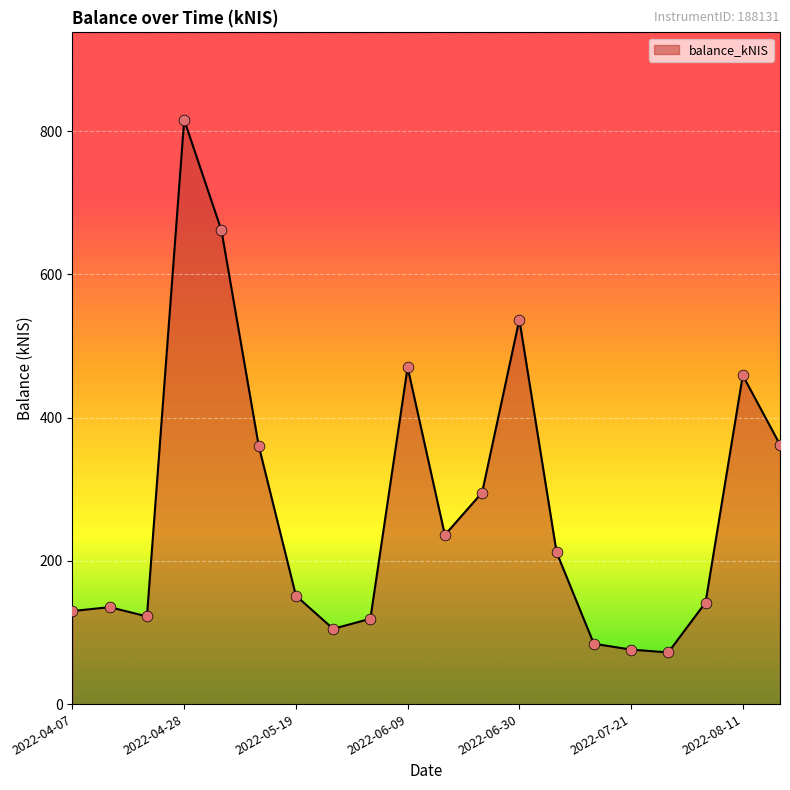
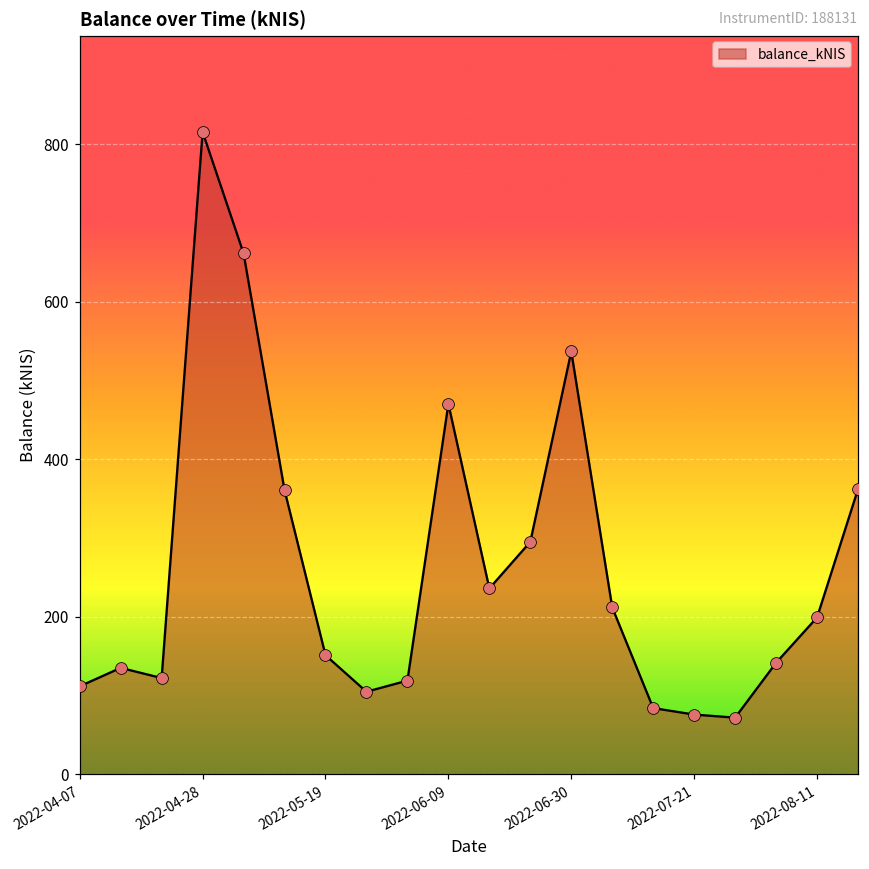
2022-04-07: 130 -> 110
2022-08-11: 460 -> 200
